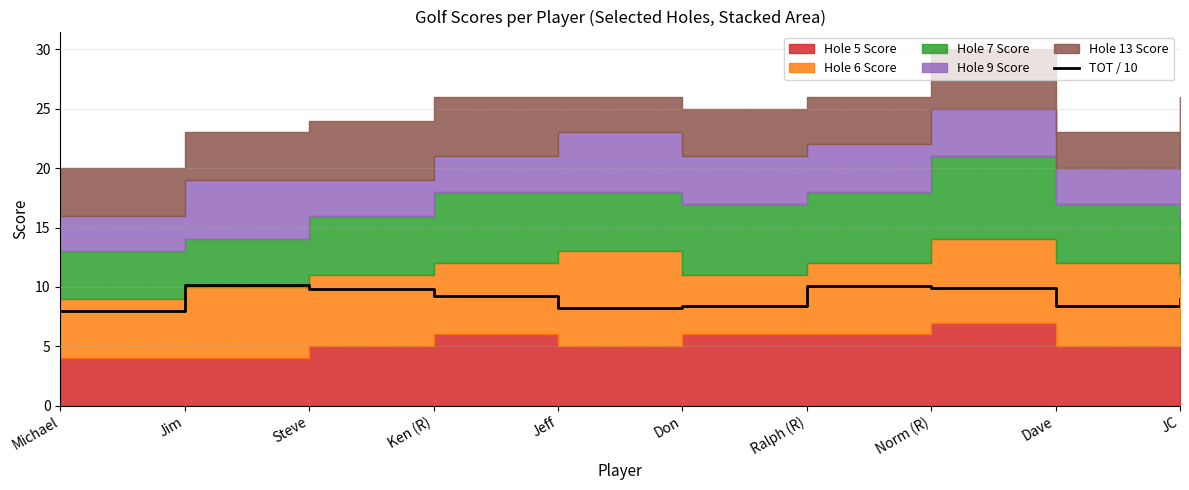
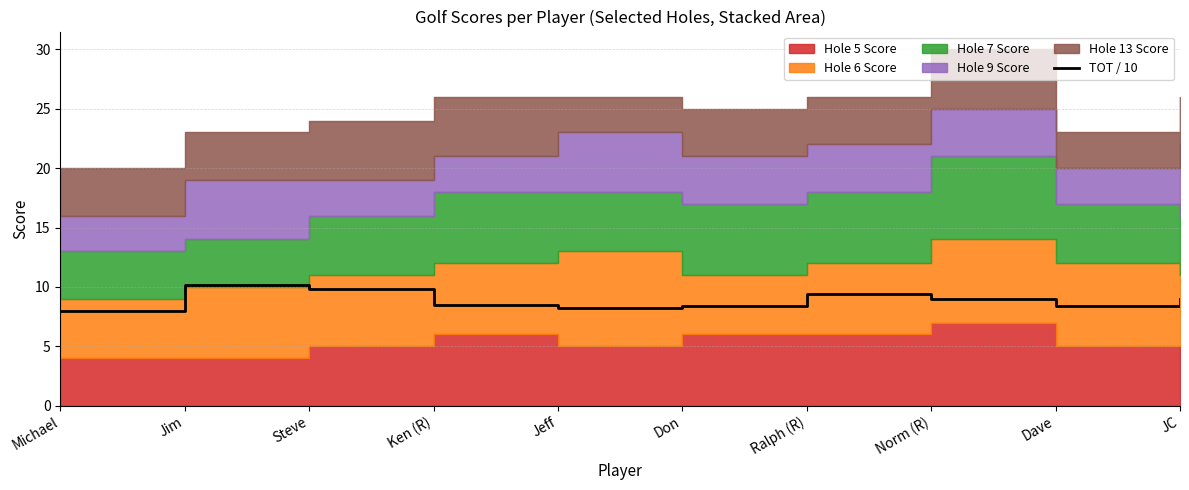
TOT / 10, Ken (R): 9.2 -> 8.5
TOT / 10, Ralph (R): 10.1 -> 9.4
TOT / 10, Norm (R): 9.9 -> 9.0
